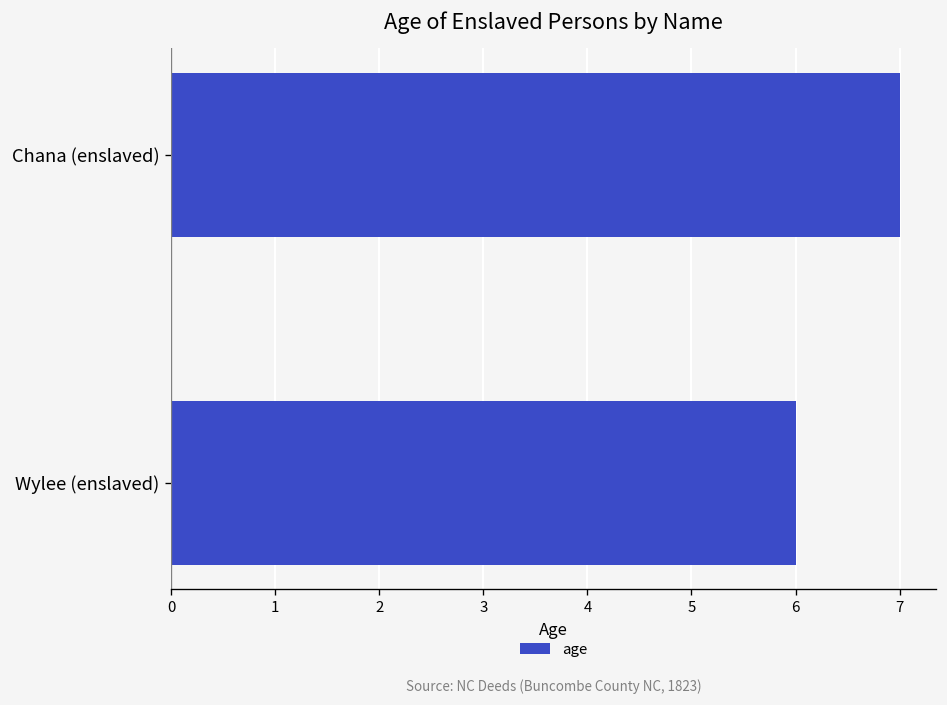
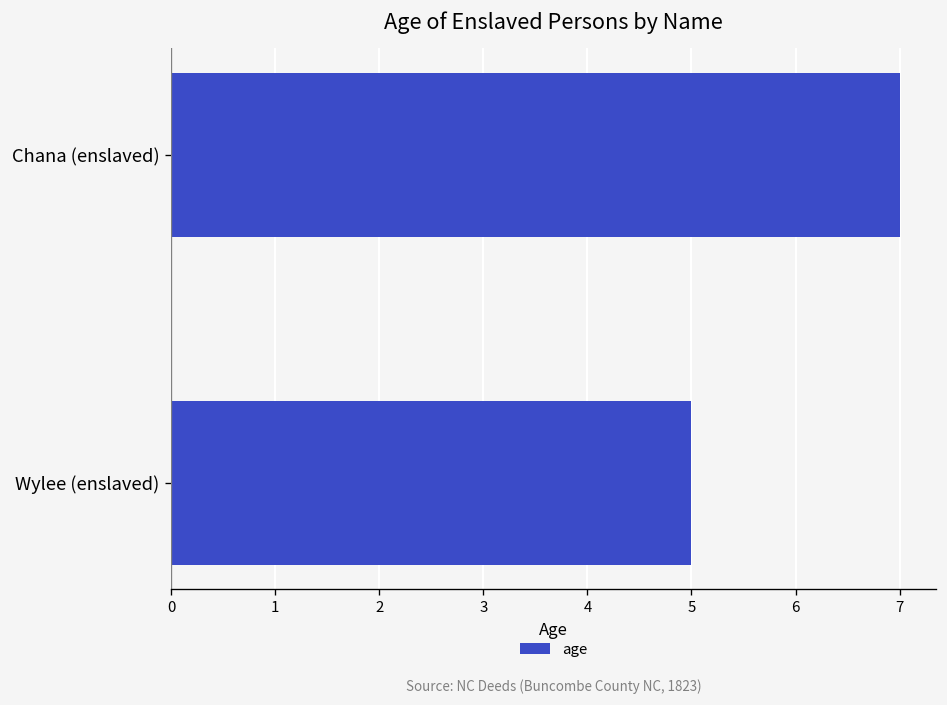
Wylee (enslaved): 6 -> 5
